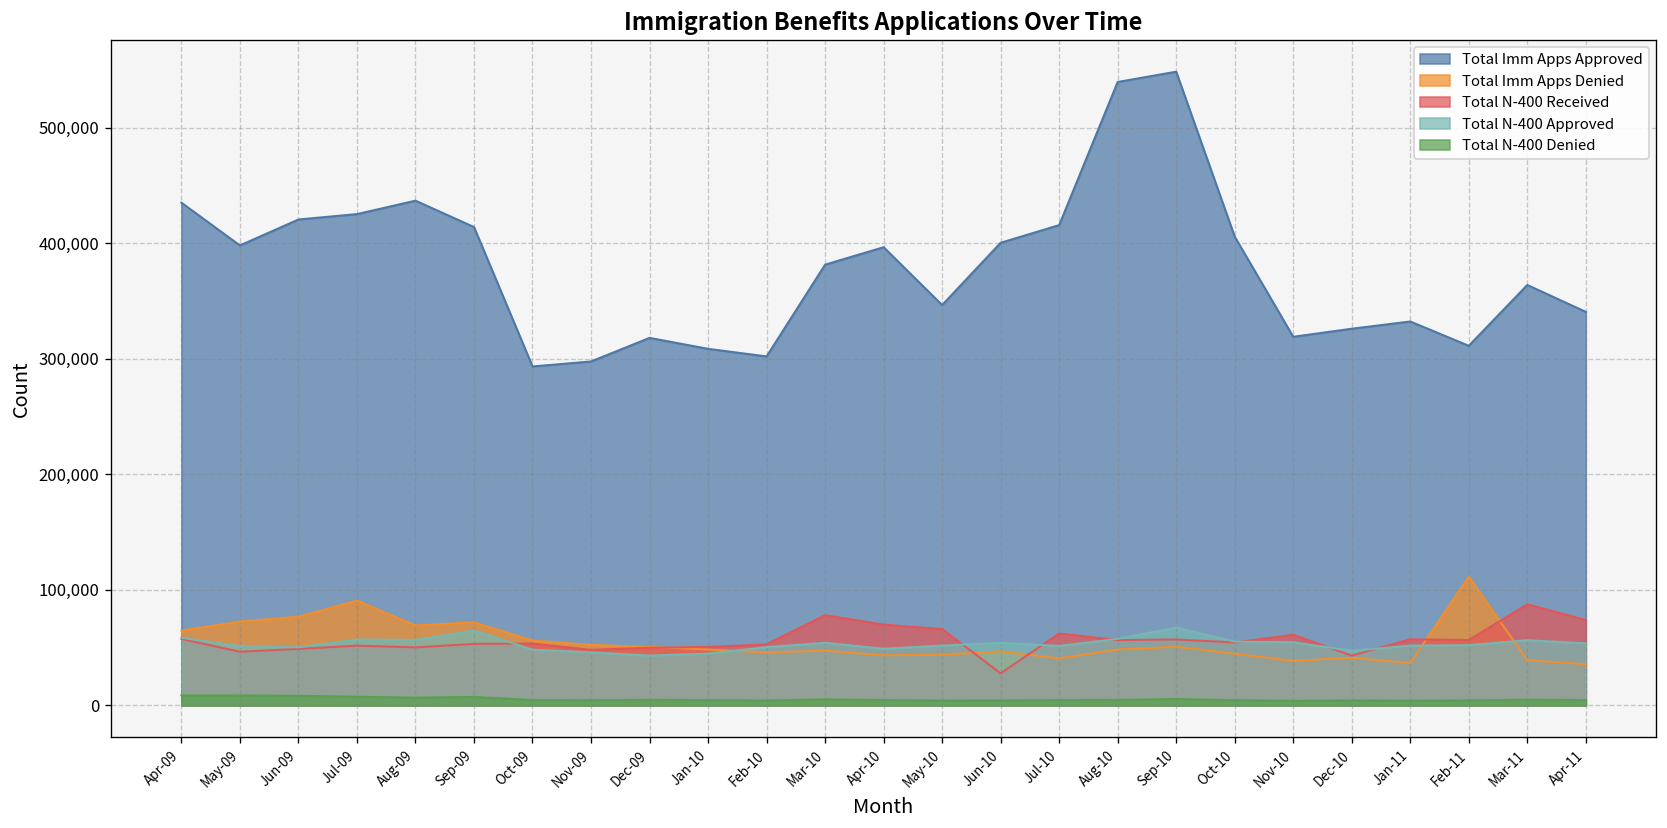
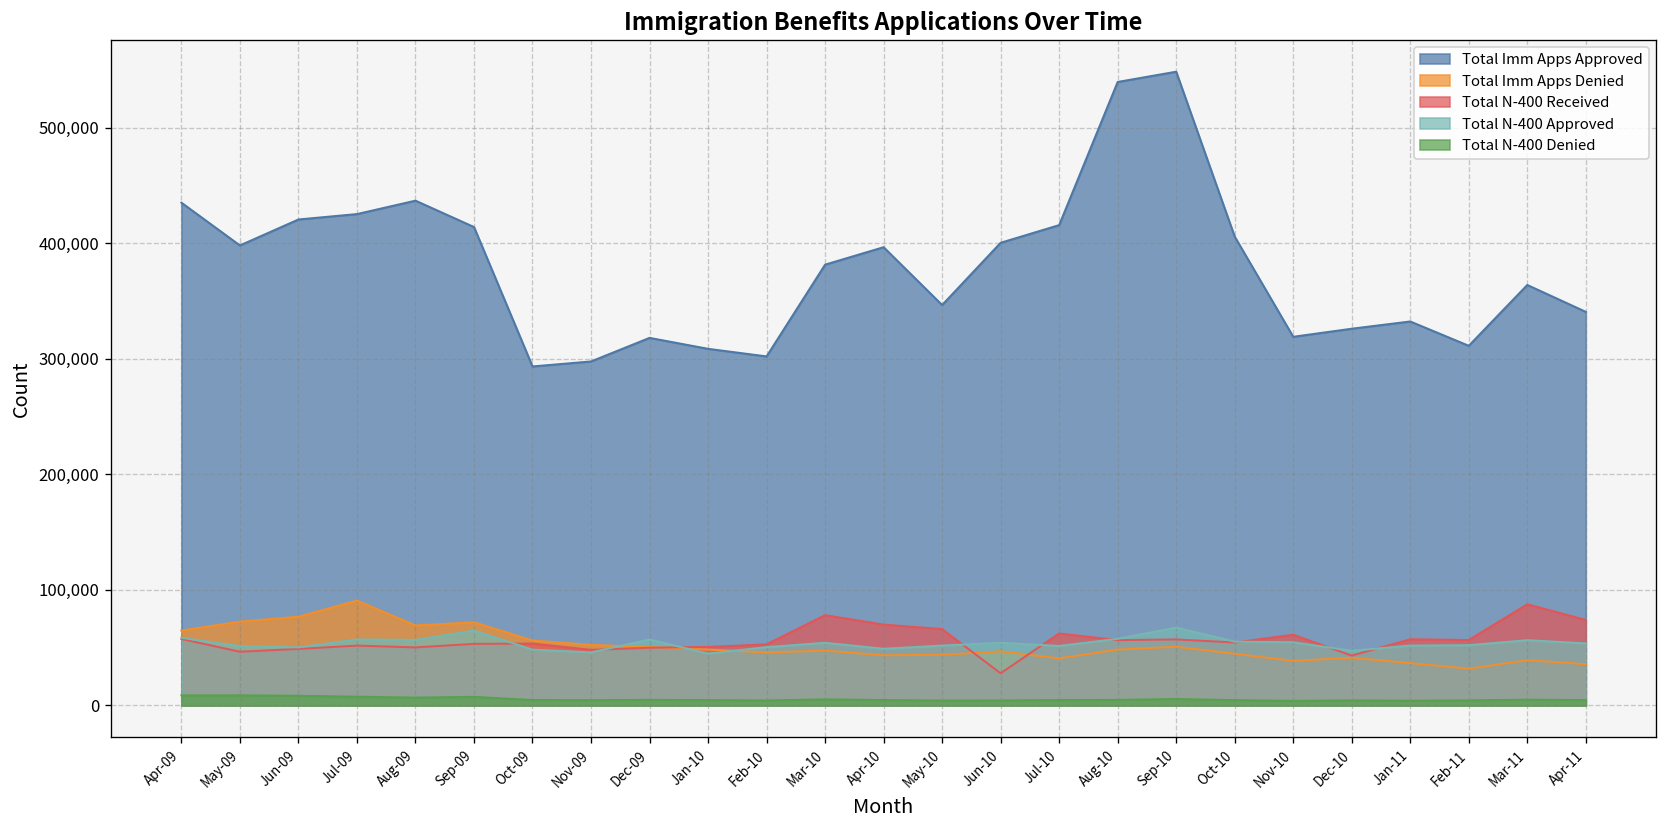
Total N-400 Approved, Dec-09: 40,000 -> 60,000
Total Imm Apps Denied, Feb-11: 110,000 -> 30,000
